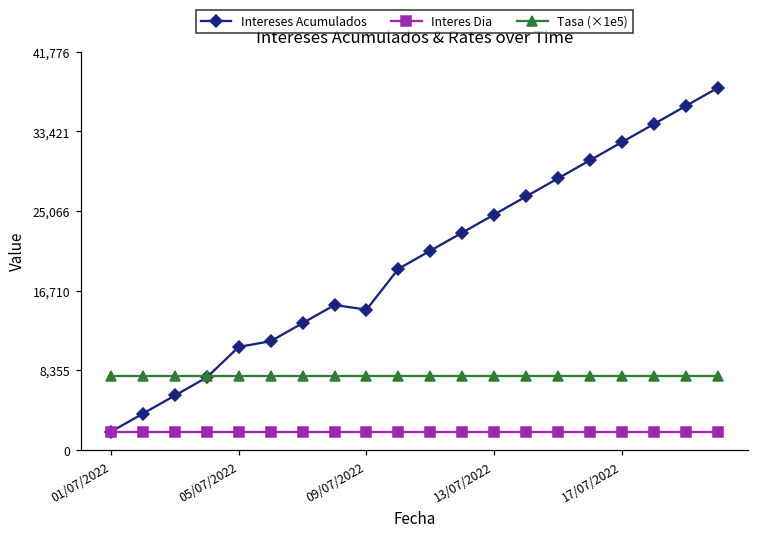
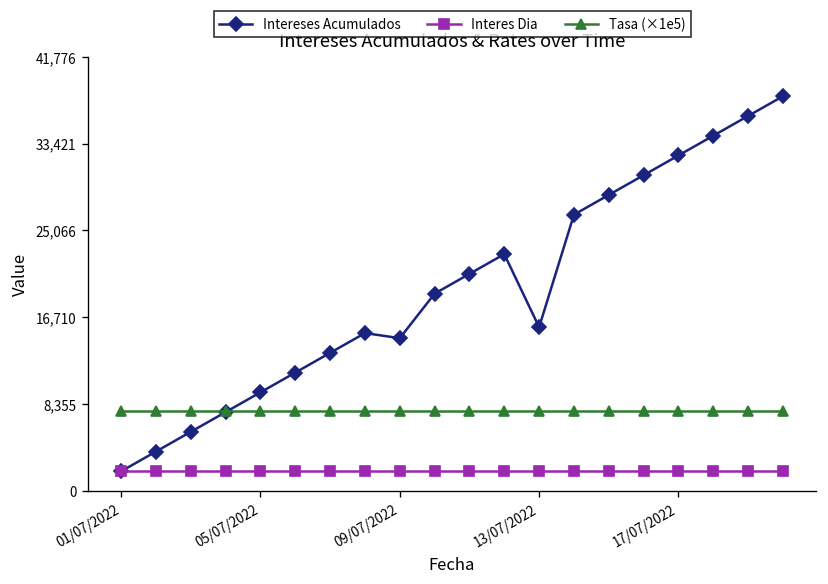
Intereses Acumulados, 05/07/2022: 11,000 -> 9,000
Intereses Acumulados, 13/07/2022: 25,000 -> 16,000
